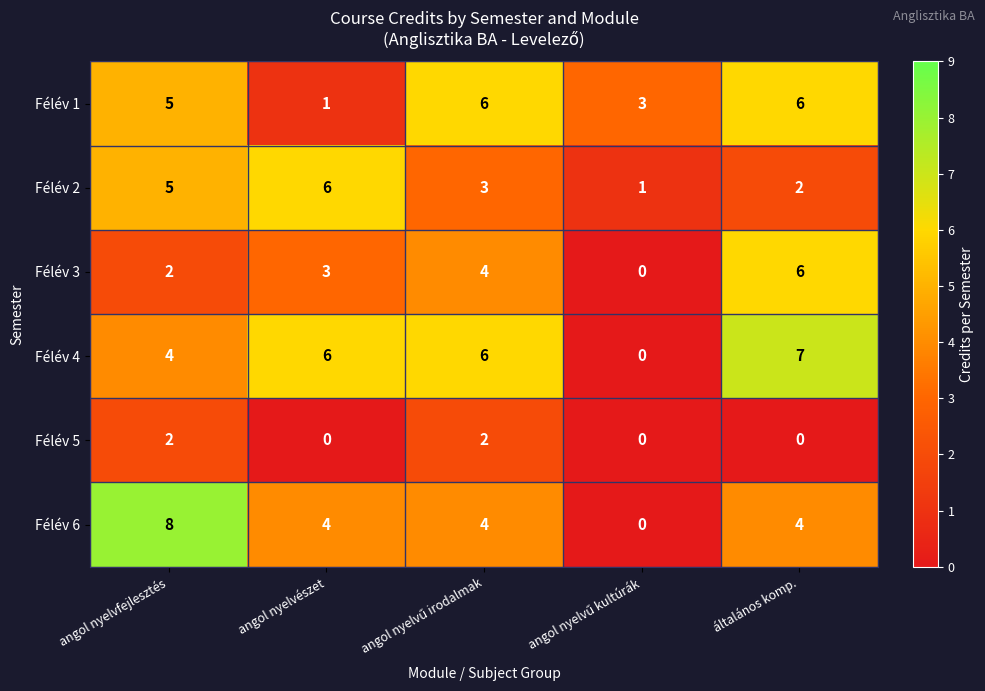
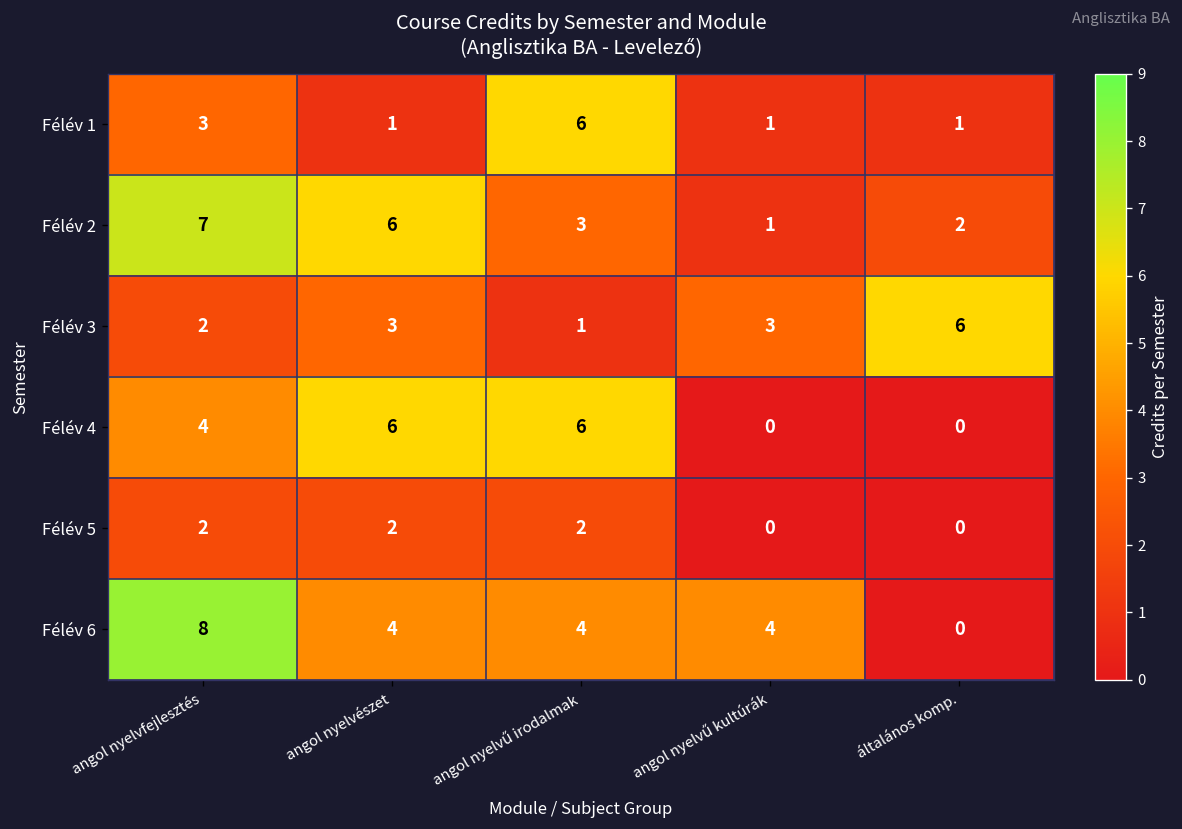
Félév 1, angol nyelvfejlesztés: 5 -> 3
Félév 1, angol nyelvű kultúrák: 3 -> 1
Félév 1, általános komp.: 6 -> 1
Félév 2, angol nyelvfejlesztés: 5 -> 7
Félév 3, angol nyelvű irodalmak: 4 -> 1
Félév 3, angol nyelvű kultúrák: 0 -> 3
Félév 4, általános komp.: 7 -> 0
Félév 5, angol nyelvészet: 0 -> 2
Félév 6, angol nyelvű kultúrák: 0 -> 4
Félév 6, általános komp.: 4 -> 0
